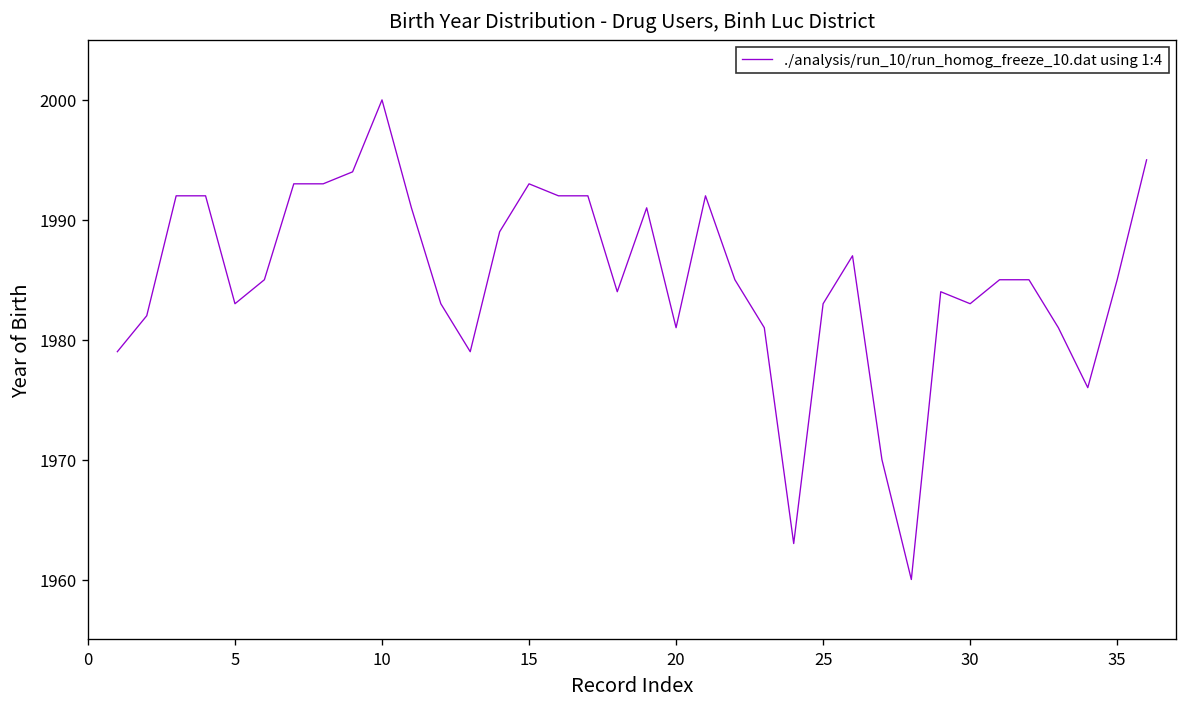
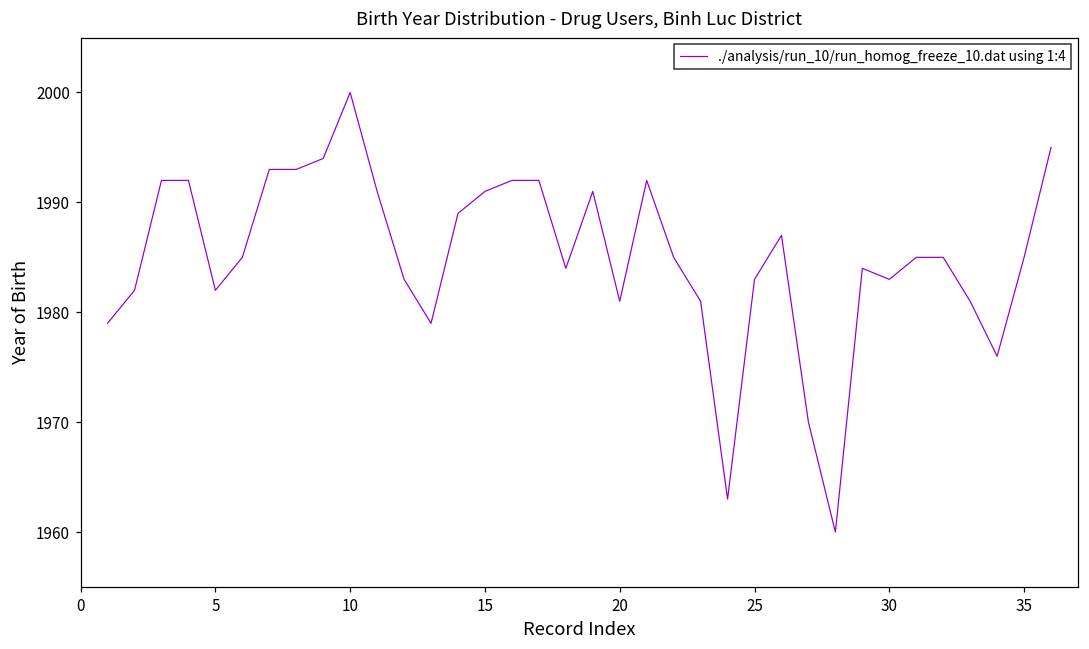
5: 1983 -> 1982
15: 1993 -> 1991
